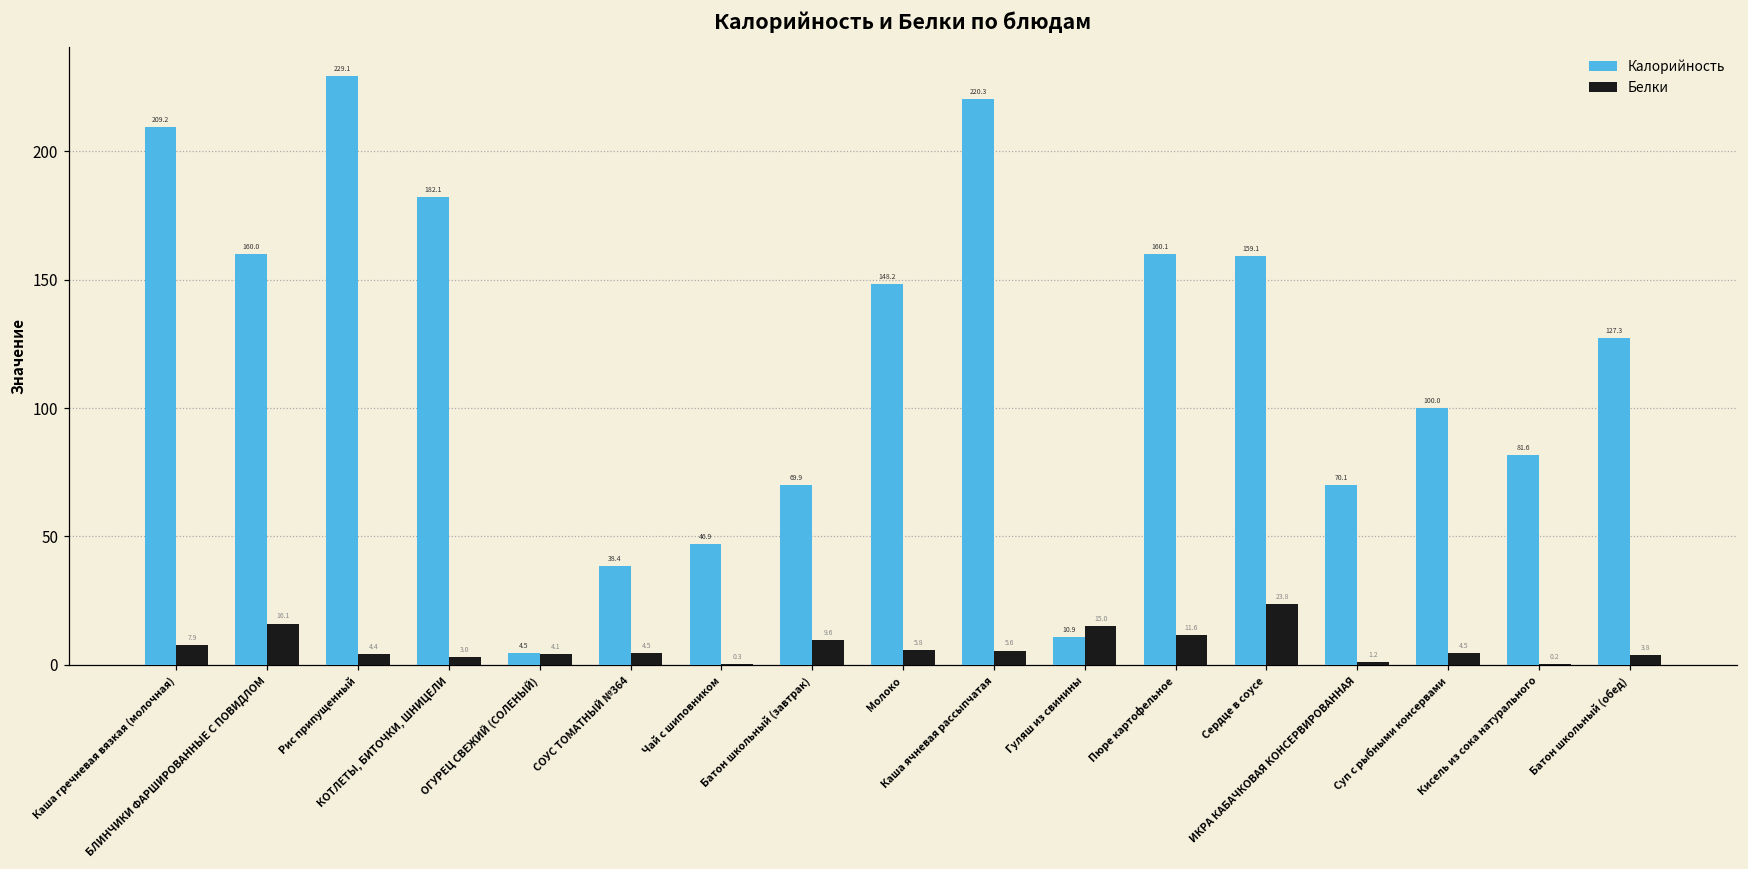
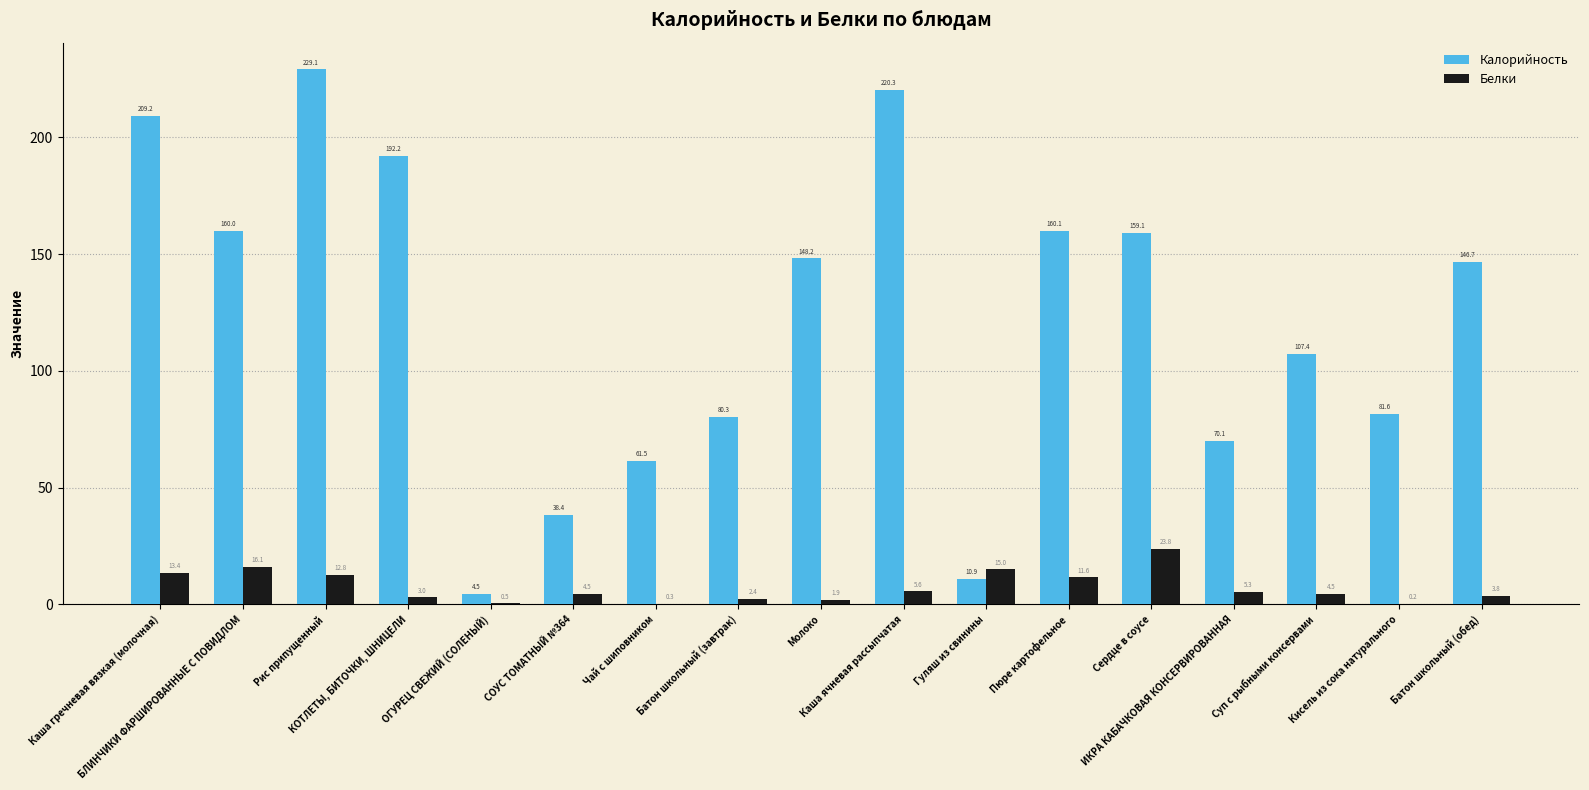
Белки, Каша гречневая вязкая (молочная): 7.9 -> 13.4
Белки, Рис припущенный: 4.4 -> 12.8
Калорийность, КОТЛЕТЫ, БИТОЧКИ, ШНИЦЕЛИ: 182.1 -> 192.2
Белки, ОГУРЕЦ СВЕЖИЙ (СОЛЕНЫЙ): 4.1 -> 0.5
Калорийность, Чай с шиповником: 46.9 -> 61.5
Калорийность, Батон школьный (завтрак): 69.9 -> 80.3
Белки, Батон школьный (завтрак): 9.6 -> 2.4
Белки, Молоко: 5.8 -> 1.9
Белки, ИКРА КАБАЧКОВАЯ КОНСЕРВИРОВАННАЯ: 1.2 -> 5.3
Калорийность, Суп с рыбными консервами: 100.0 -> 107.4
Калорийность, Батон школьный (обед): 127.3 -> 146.7
